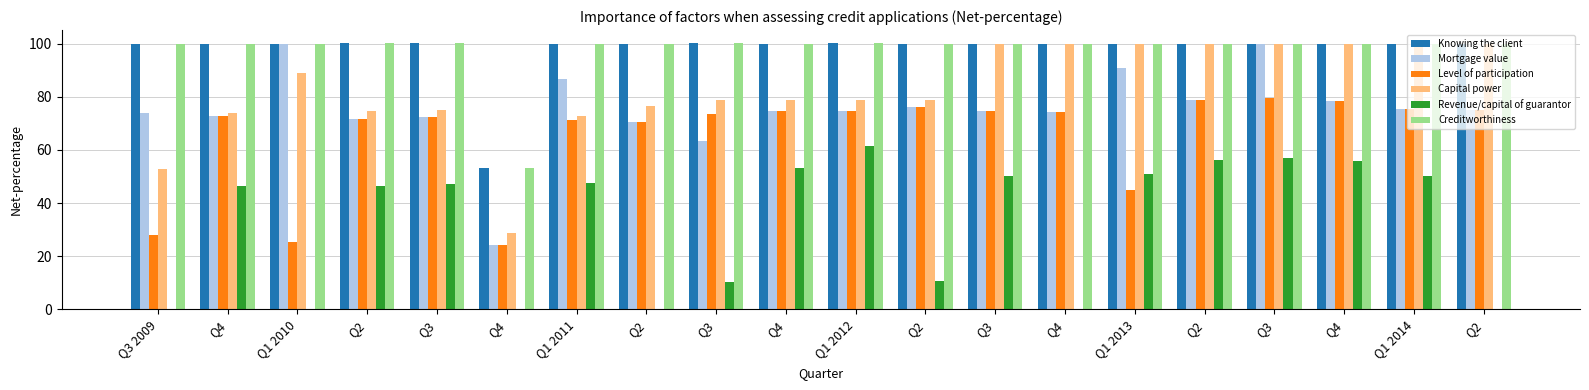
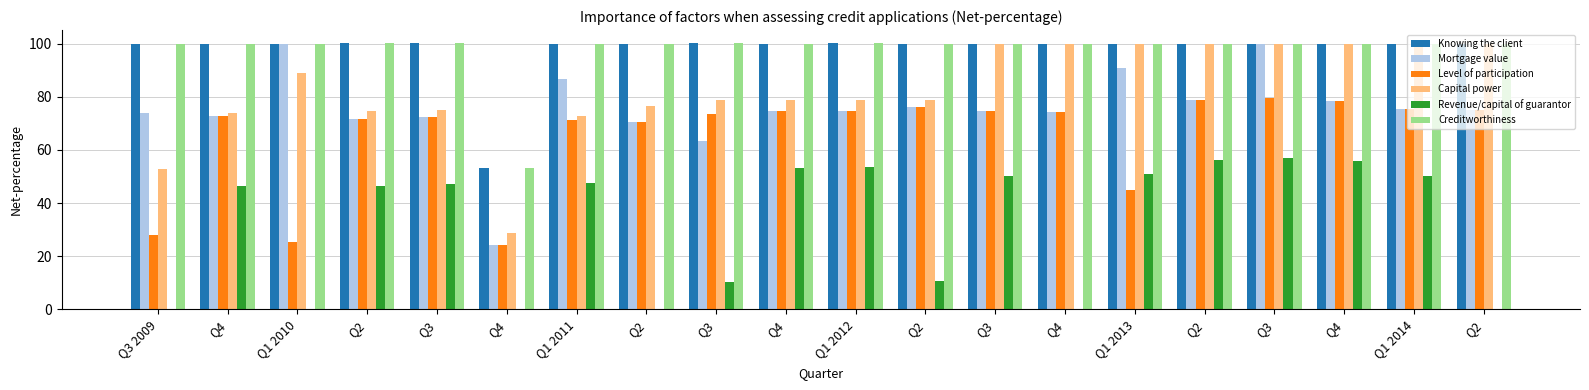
Revenue/capital of guarantor, Q1 2012: 62 -> 54
